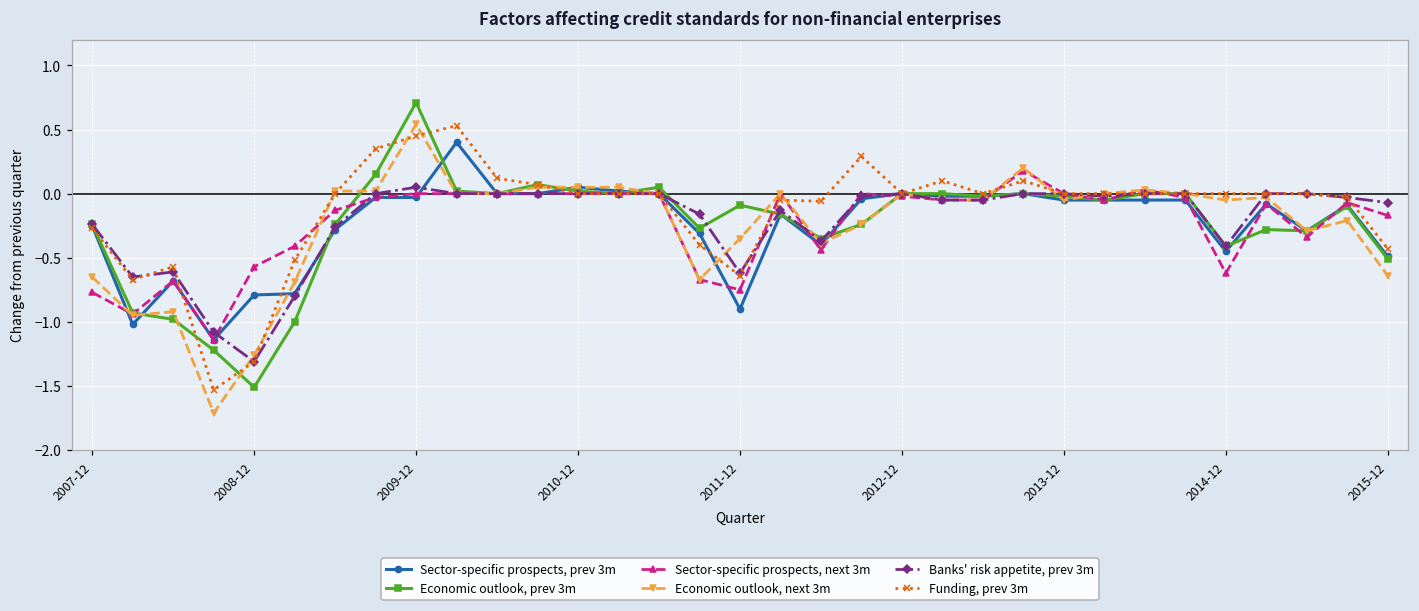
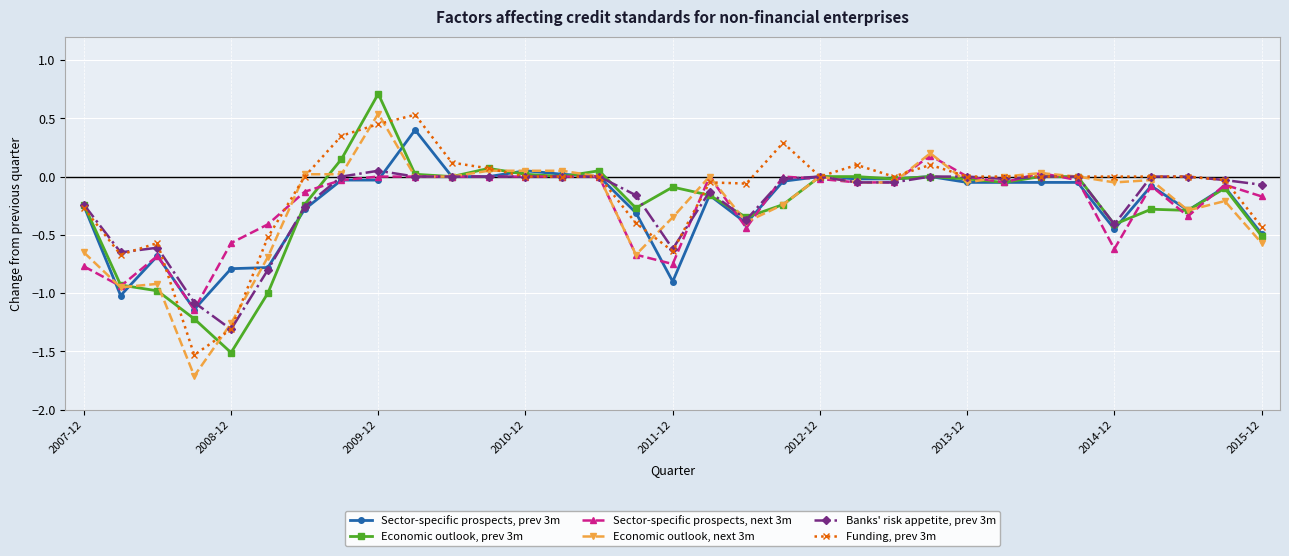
Economic outlook, next 3m, 2015-12: -0.64 -> -0.57
